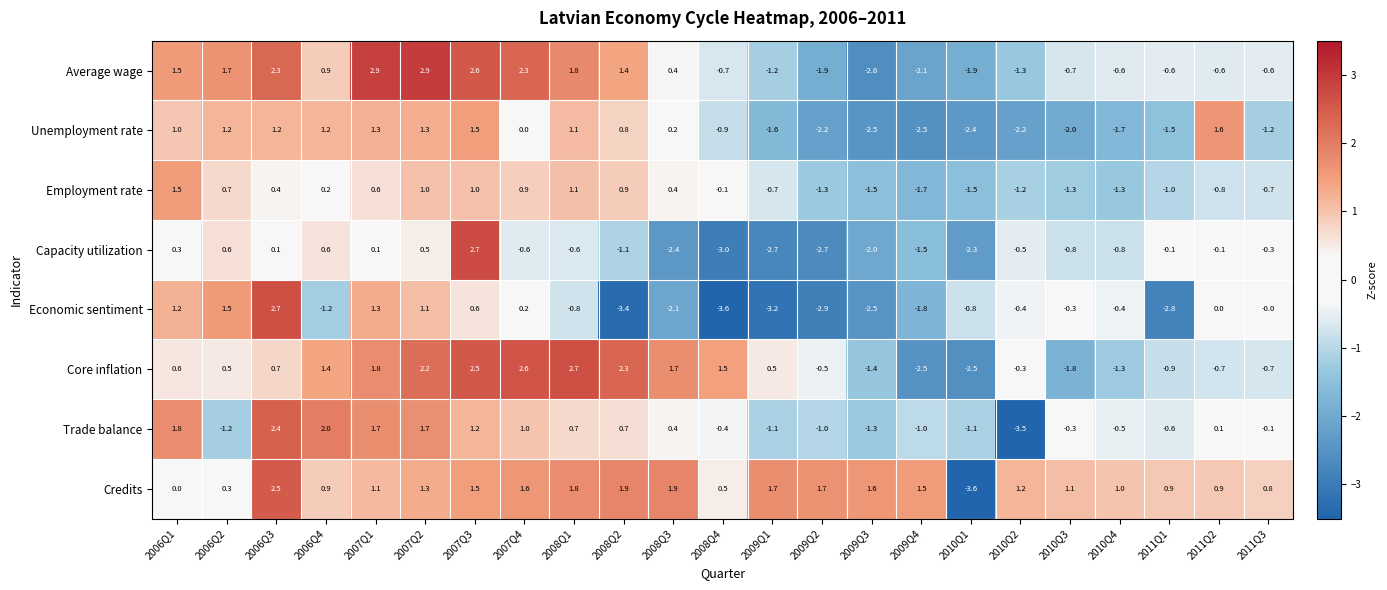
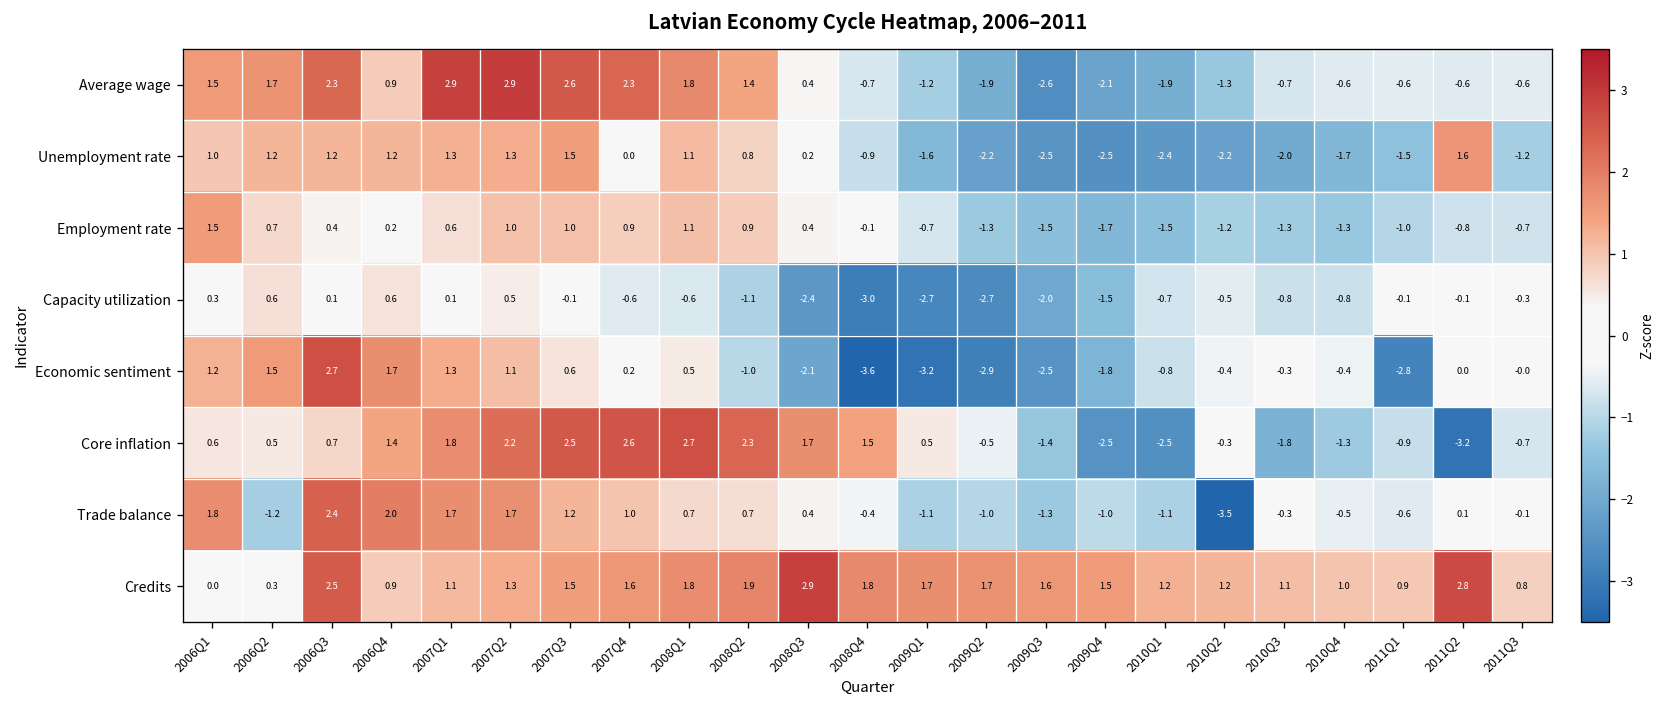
Capacity utilization, 2007Q3: 2.7 -> -0.1
Capacity utilization, 2010Q1: -2.3 -> -0.7
Economic sentiment, 2006Q4: -1.2 -> 1.7
Economic sentiment, 2008Q1: -0.8 -> 0.5
Economic sentiment, 2008Q2: -3.4 -> -1.0
Core inflation, 2011Q2: -0.7 -> -3.2
Credits, 2008Q3: 1.9 -> 2.9
Credits, 2008Q4: 0.5 -> 1.8
Credits, 2010Q1: -3.6 -> 1.2
Credits, 2011Q2: 0.9 -> 2.8
